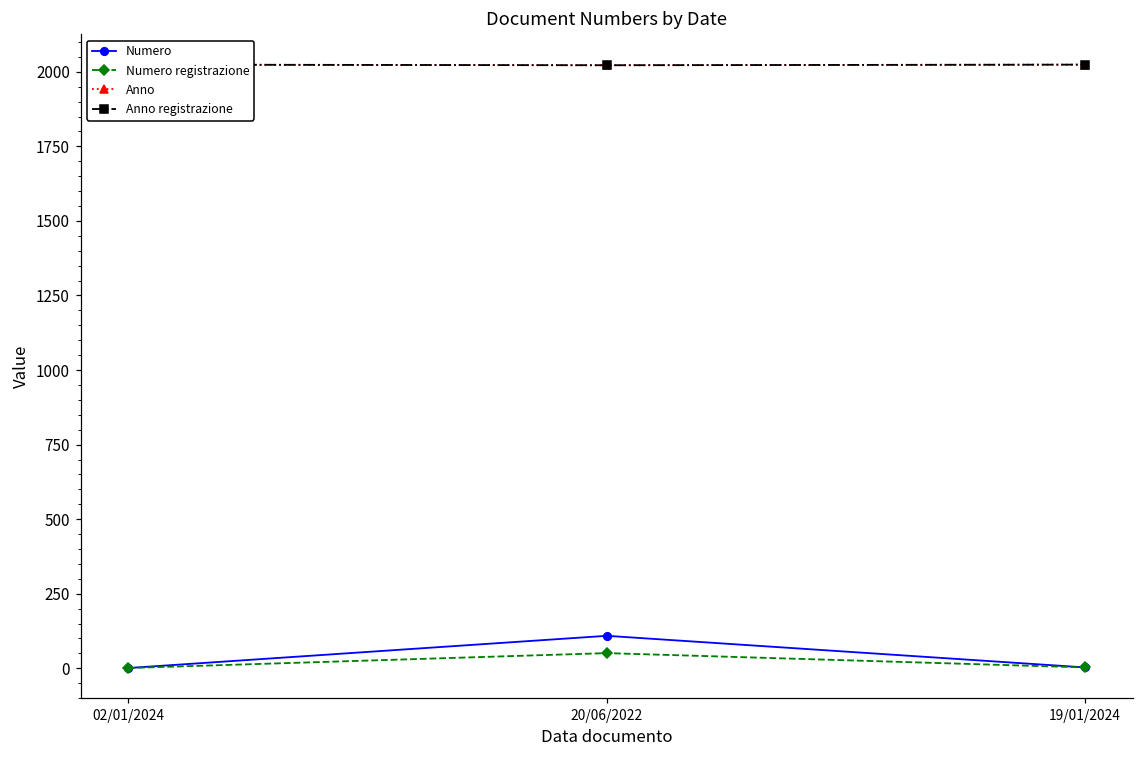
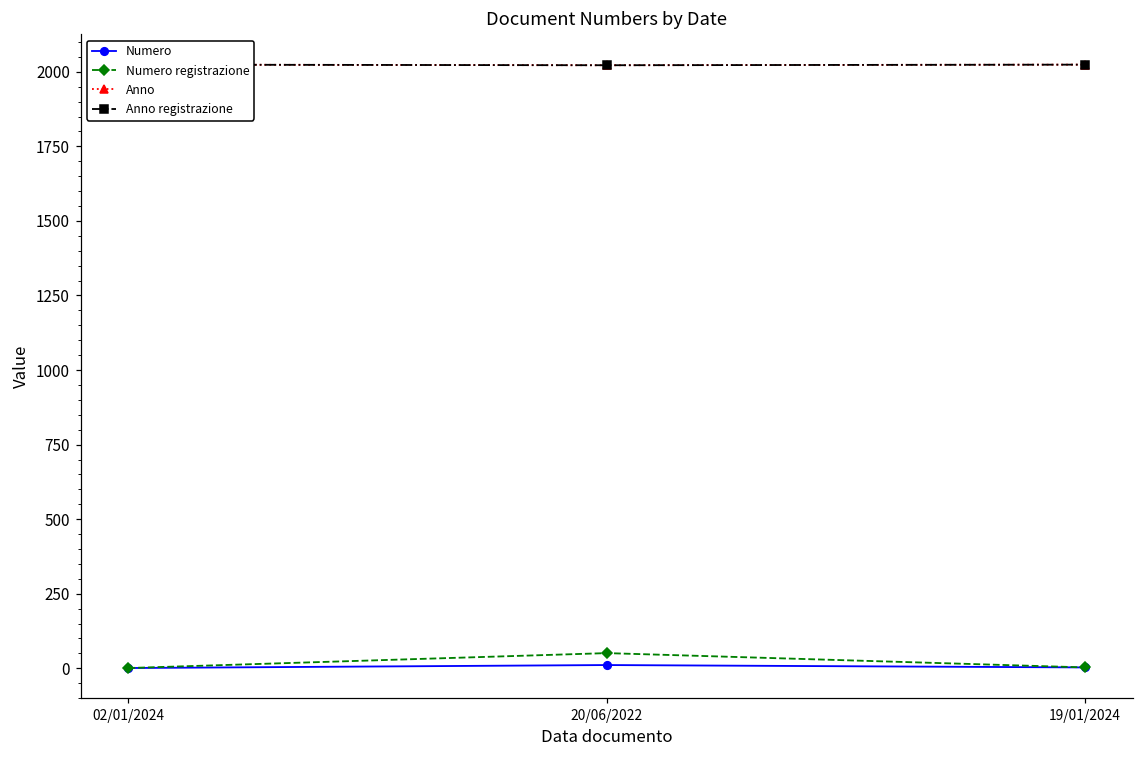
Numero, 20/06/2022: 110 -> 10
